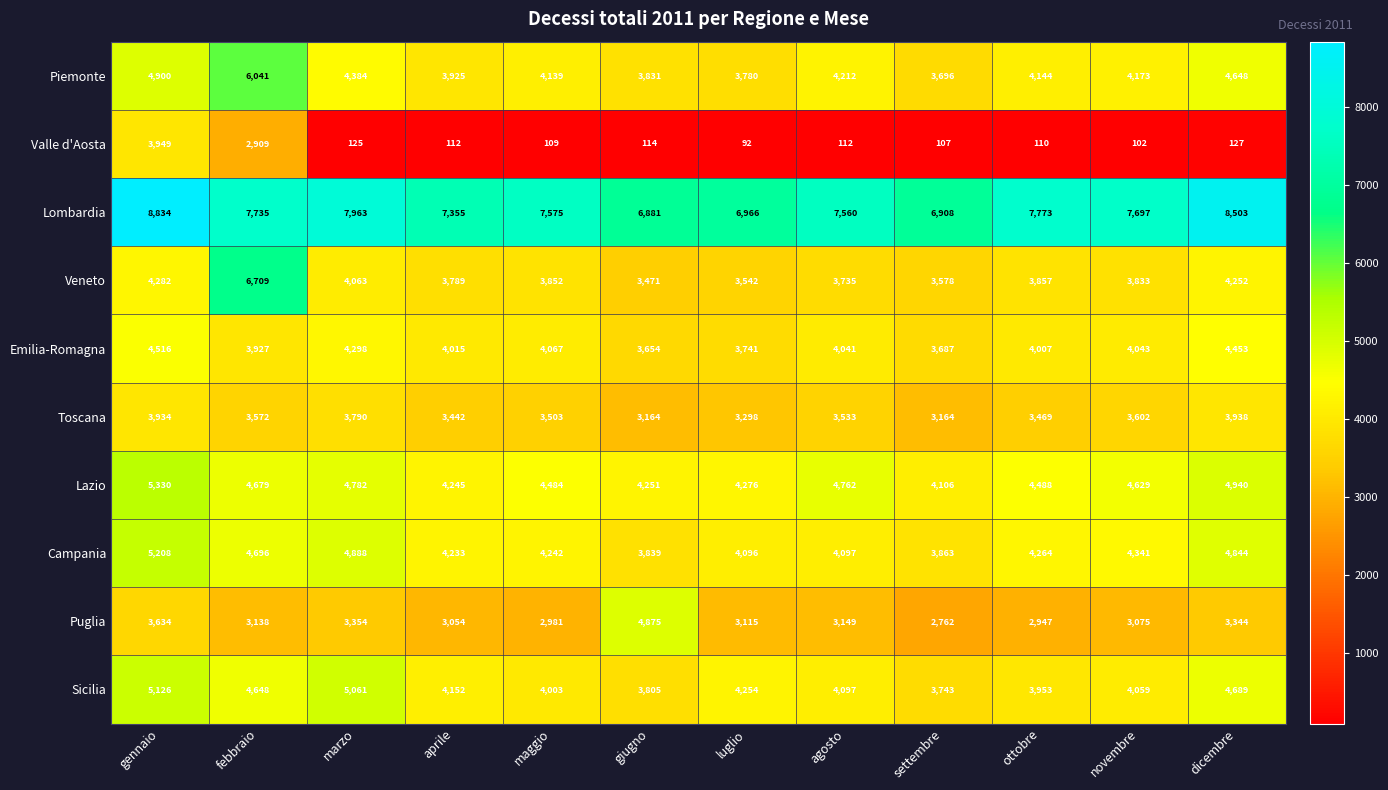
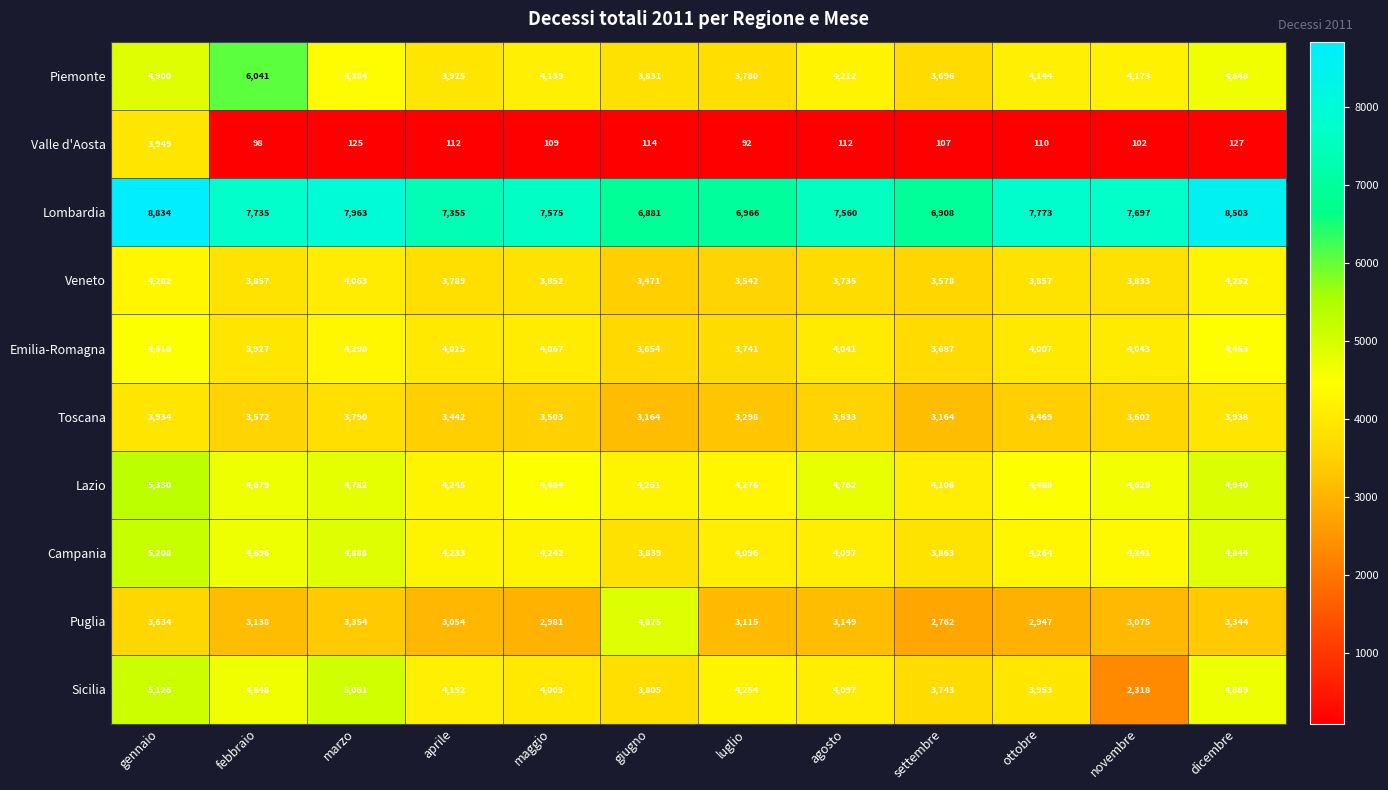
Valle d'Aosta, febbraio: 2,909 -> 98
Veneto, febbraio: 6,709 -> 3,857
Sicilia, novembre: 4,059 -> 2,318
